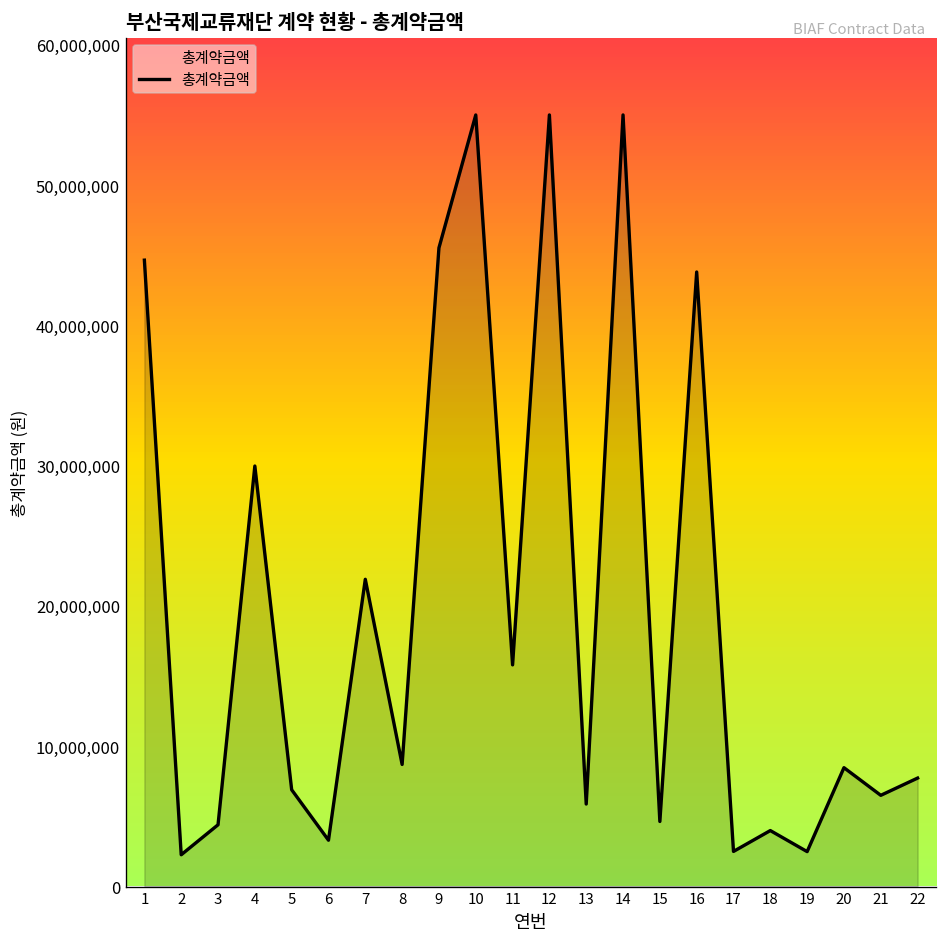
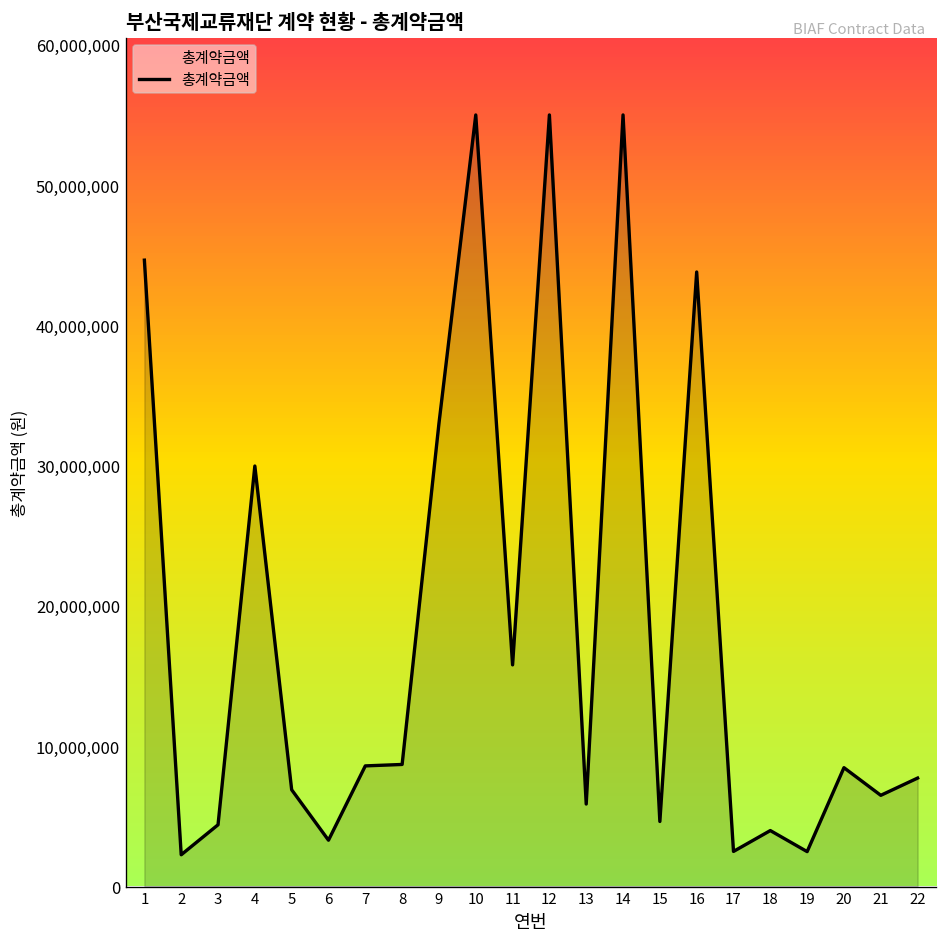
7: 21,900,000 -> 8,600,000
9: 45,500,000 -> 33,000,000
